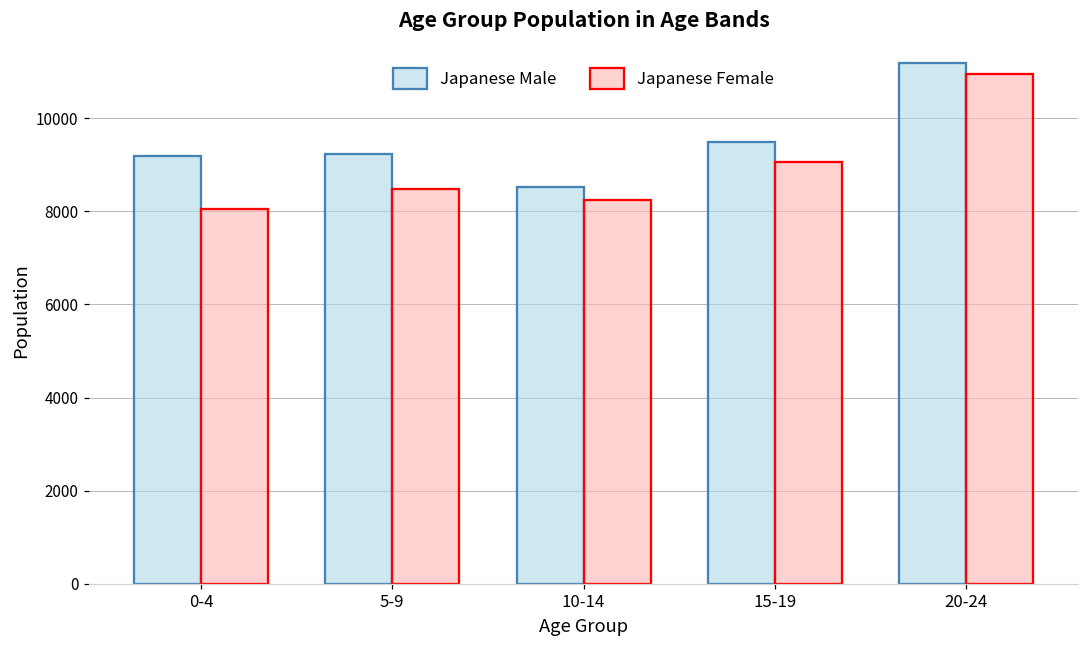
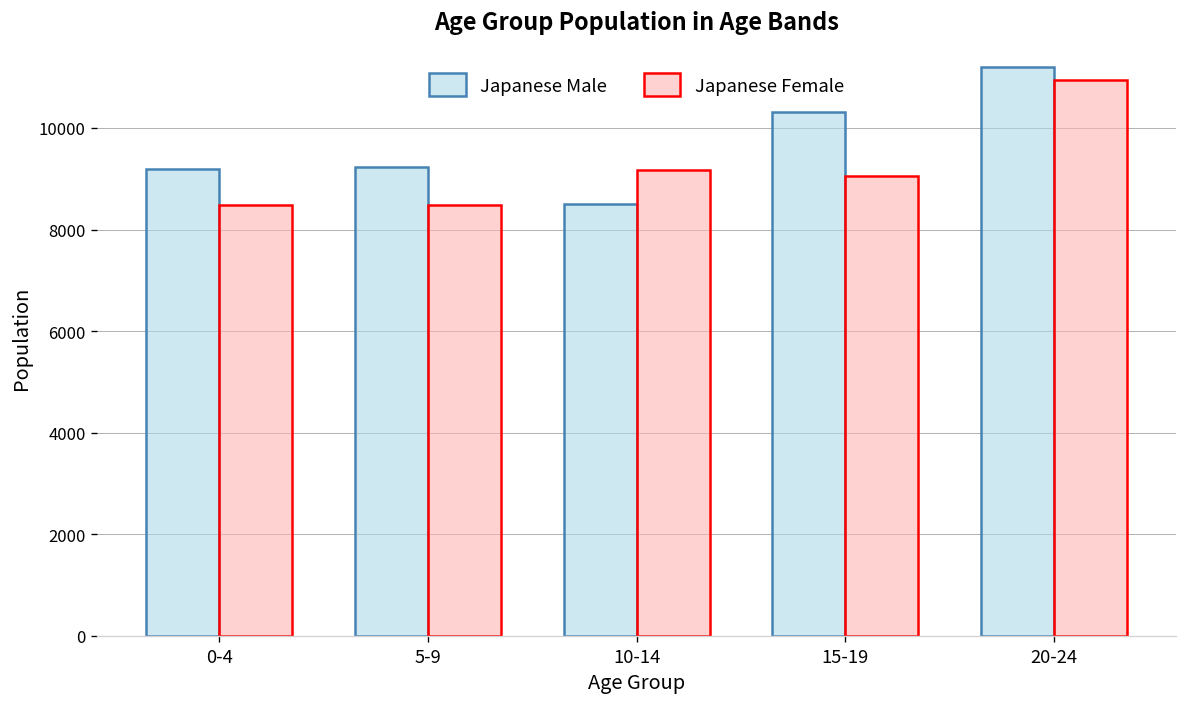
Japanese Female, 0-4: 8000 -> 8500
Japanese Female, 10-14: 8200 -> 9200
Japanese Male, 15-19: 9500 -> 10300
